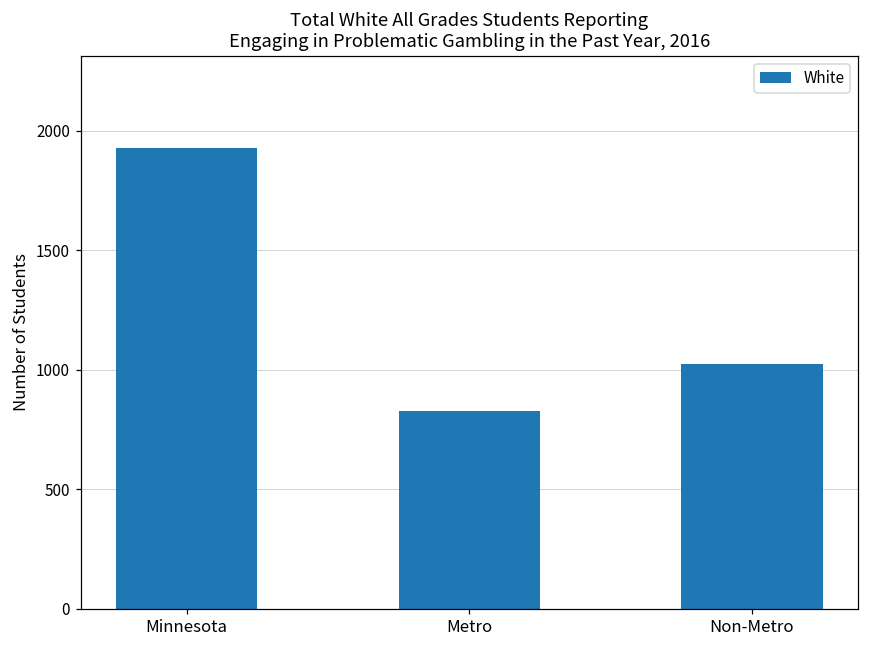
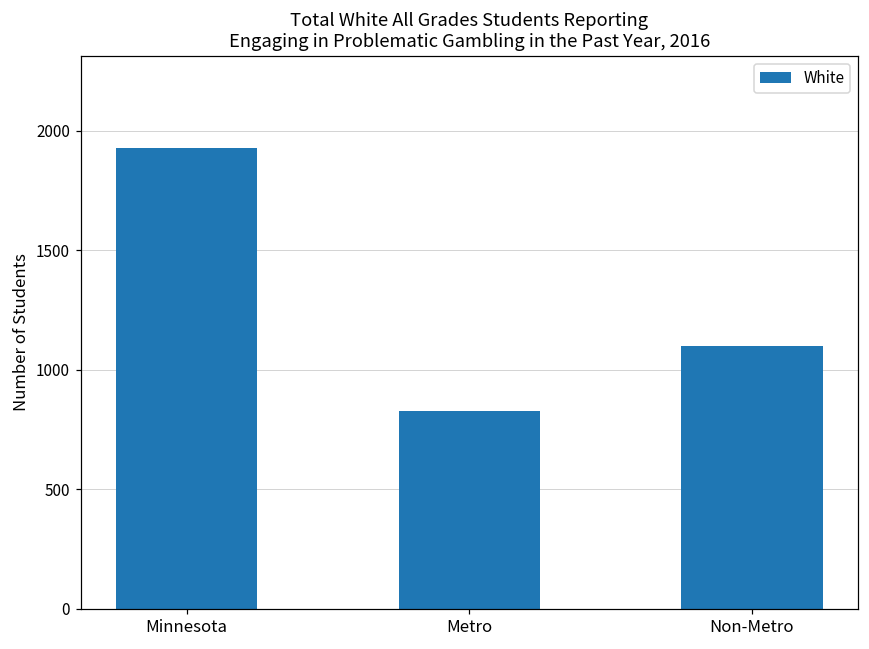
Non-Metro: 1020 -> 1100
